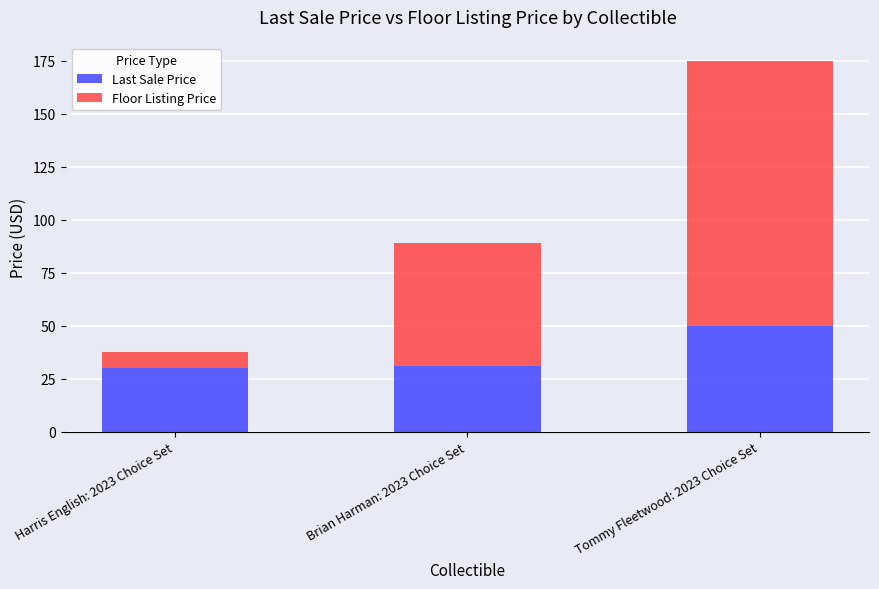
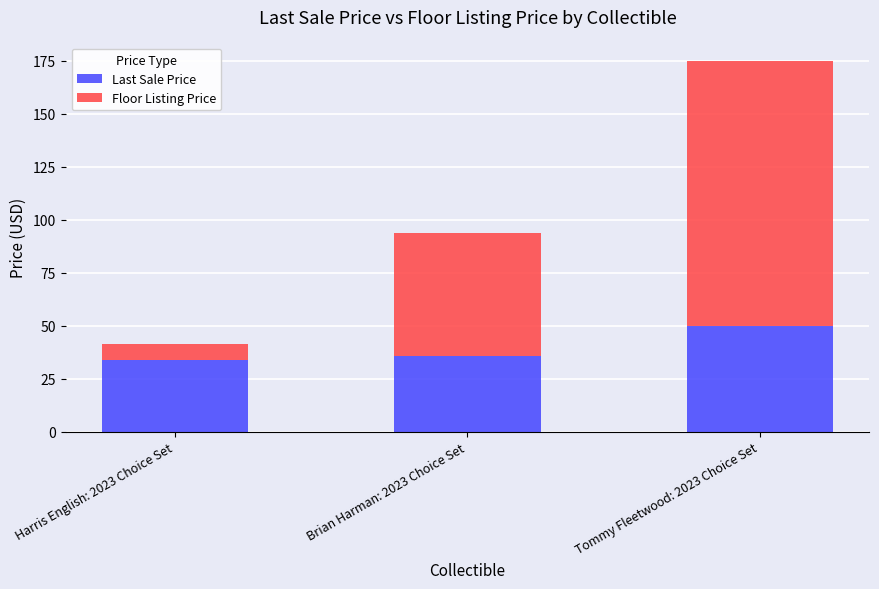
Last Sale Price, Harris English: 2023 Choice Set: 30 -> 34
Last Sale Price, Brian Harman: 2023 Choice Set: 31 -> 36
